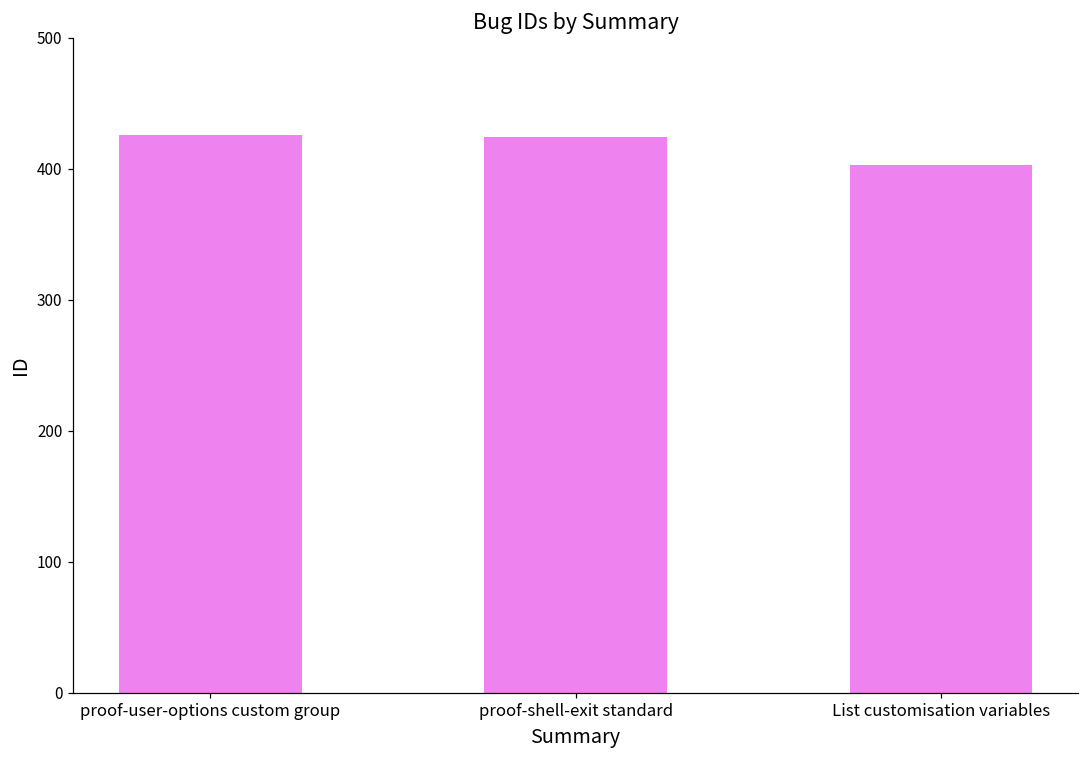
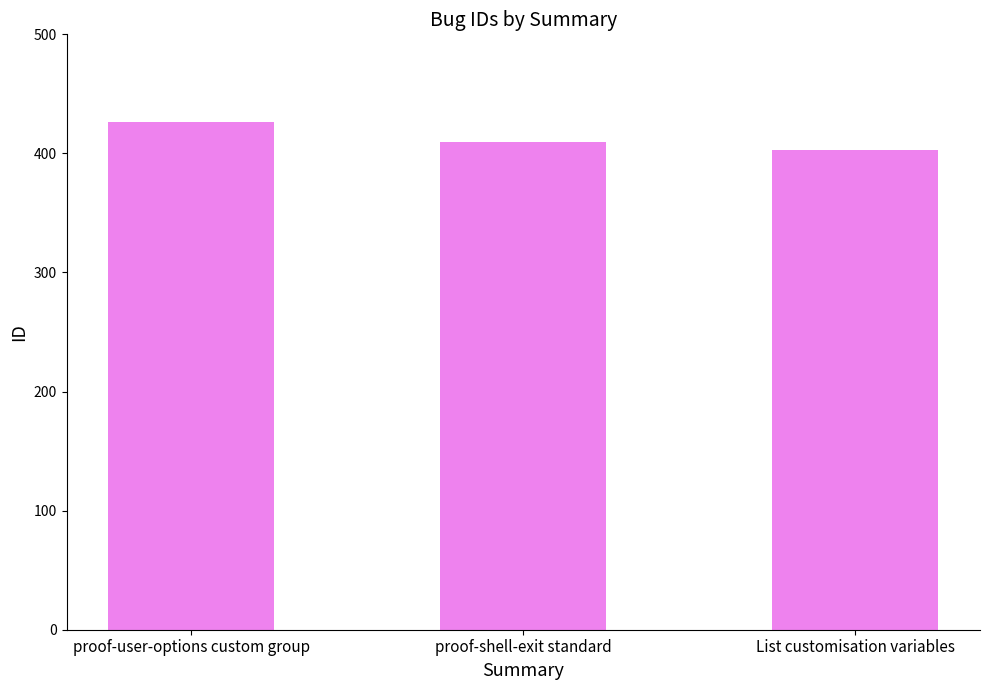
proof-shell-exit standard: 424 -> 410
